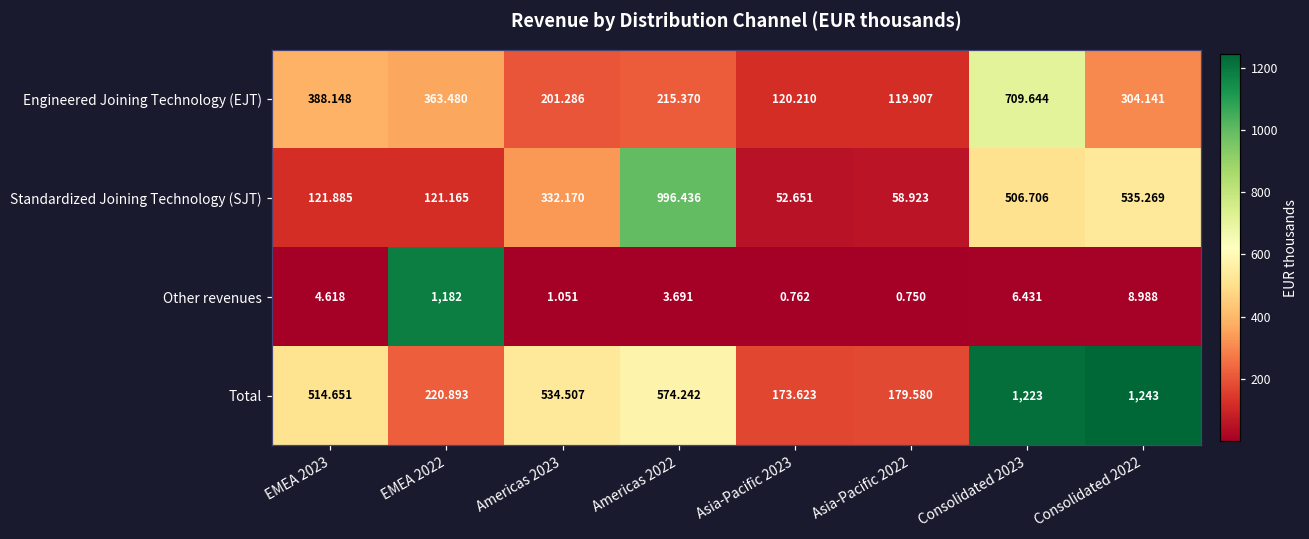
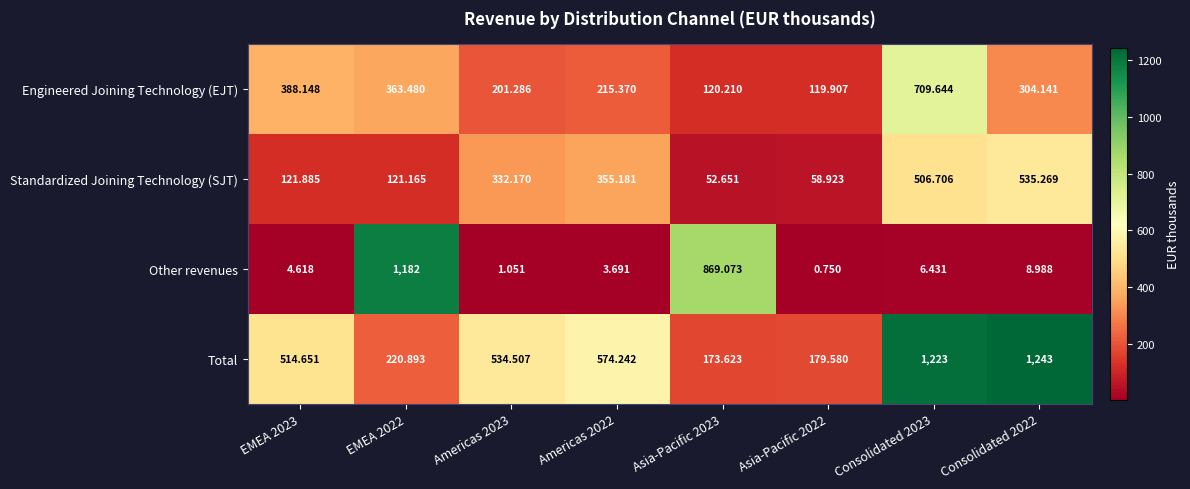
Standardized Joining Technology (SJT), Americas 2022: 996.436 -> 355.181
Other revenues, Asia-Pacific 2023: 0.762 -> 869.073
